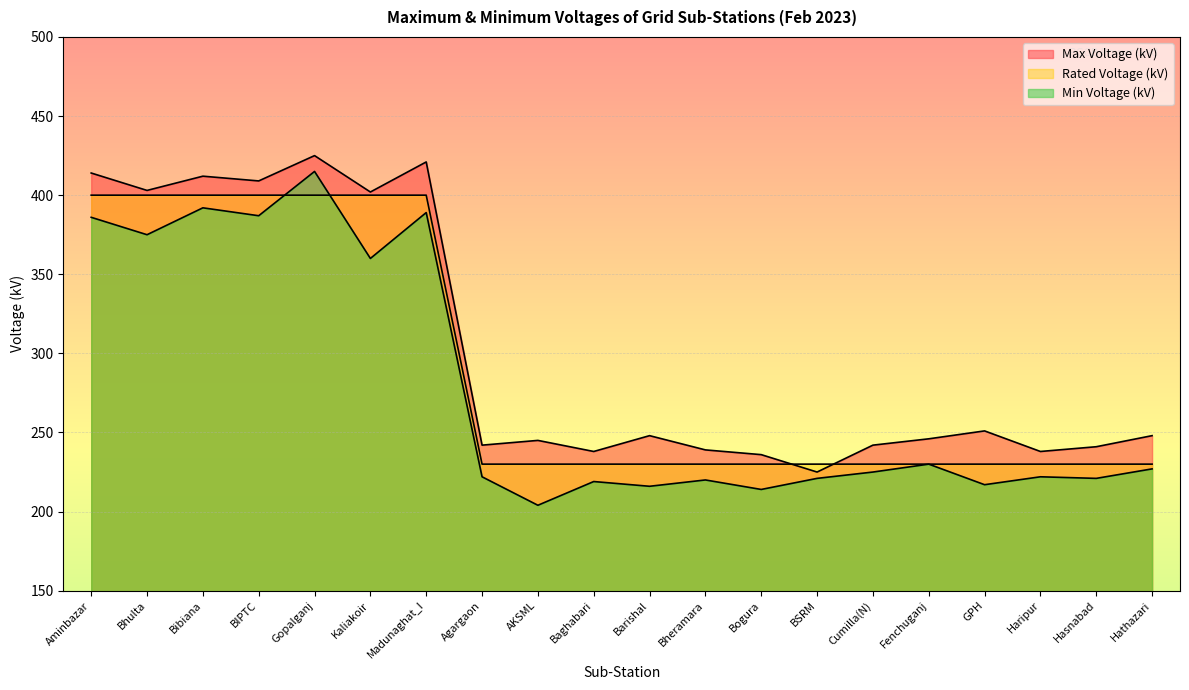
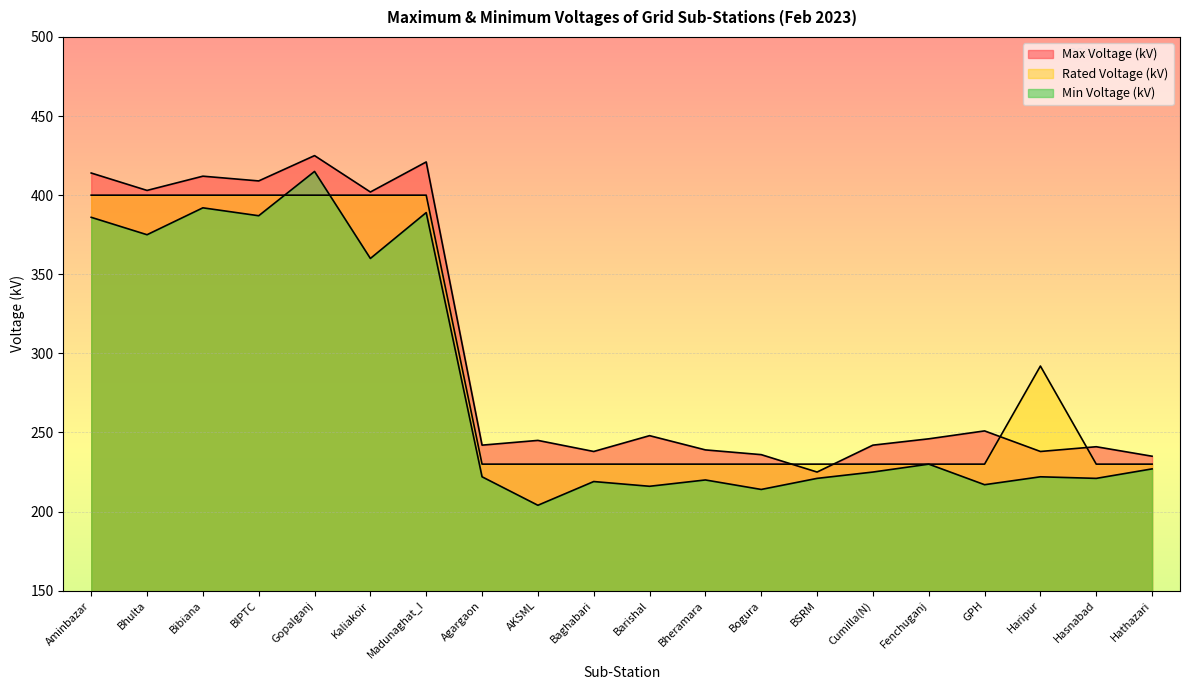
Rated Voltage (kV), Haripur: 230 -> 292
Max Voltage (kV), Hathazari: 248 -> 235
